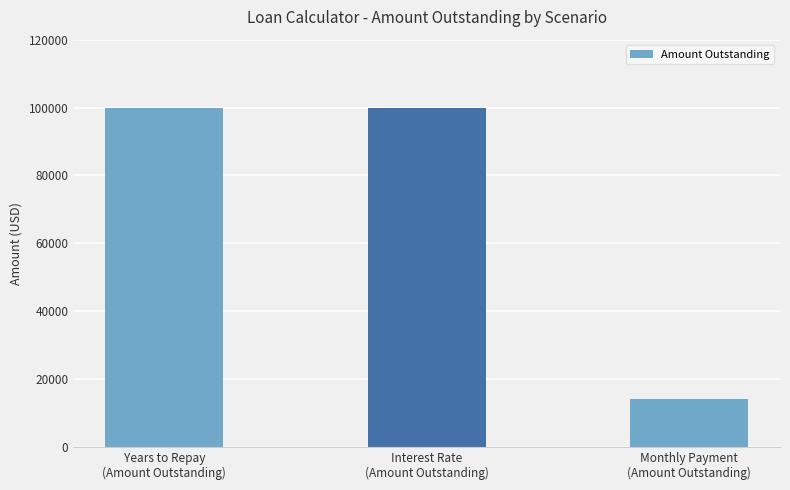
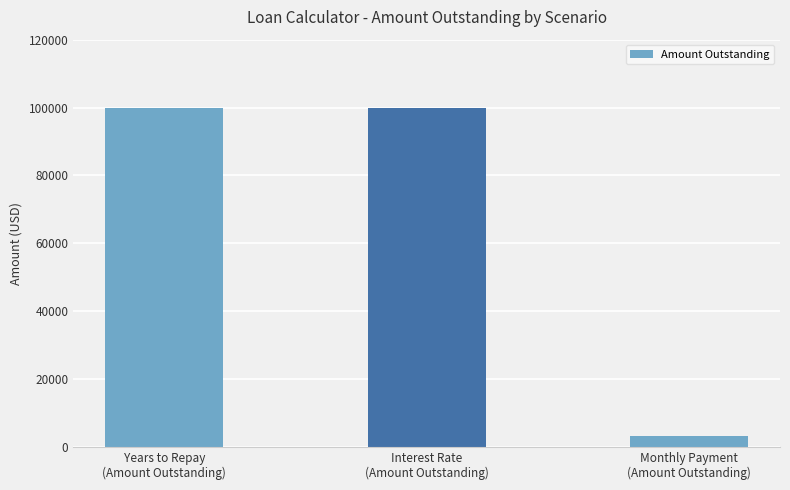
Monthly Payment (Amount Outstanding): 14000 -> 3000
